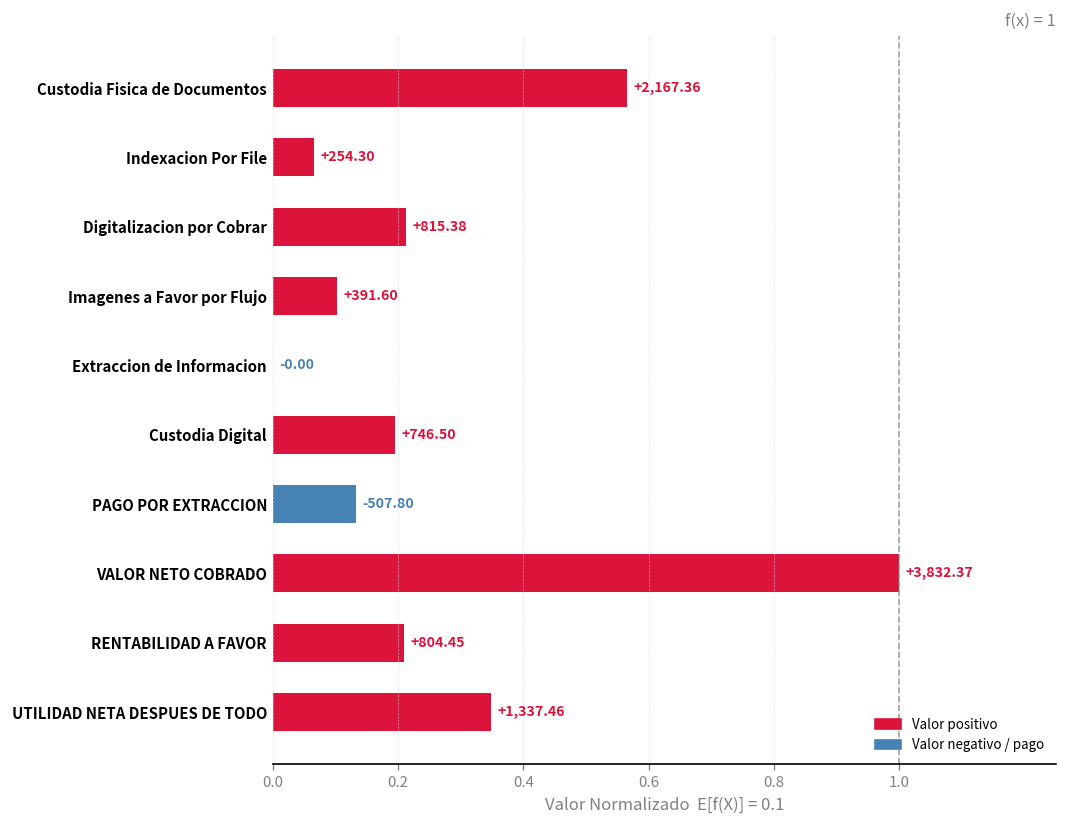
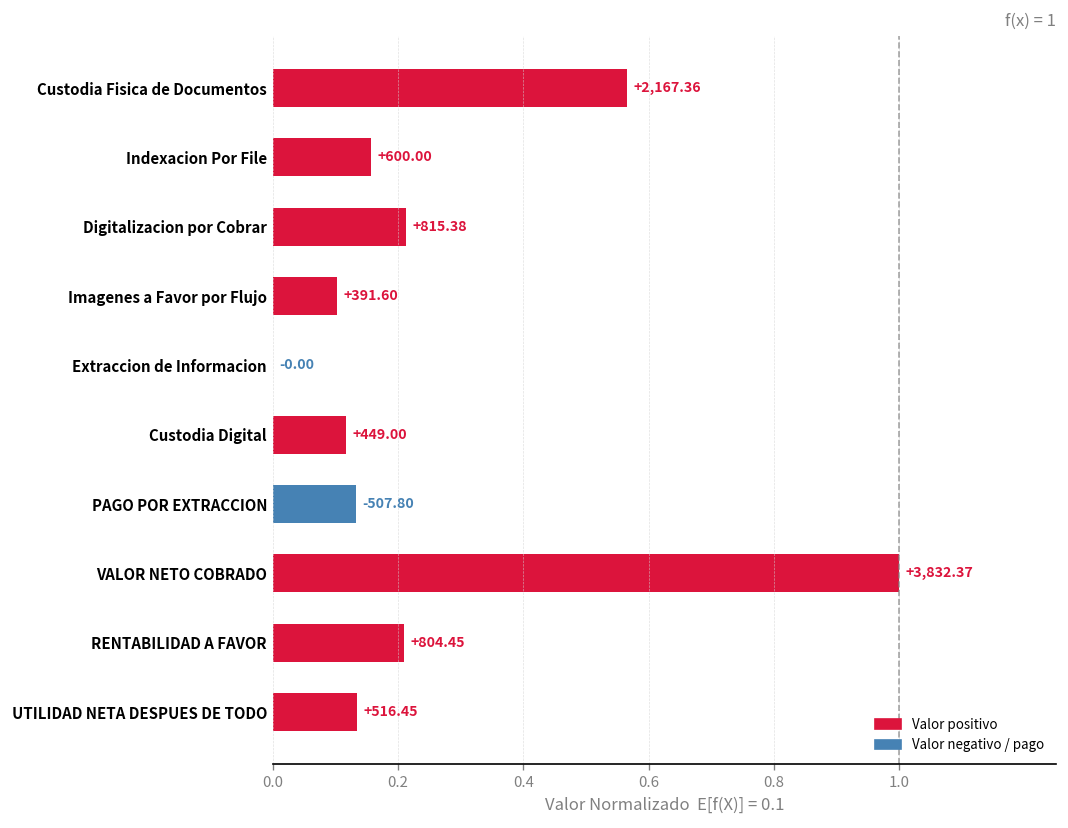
Indexacion Por File: +254.30 -> +600.00
Custodia Digital: +746.50 -> +449.00
UTILIDAD NETA DESPUES DE TODO: +1,337.46 -> +516.45
